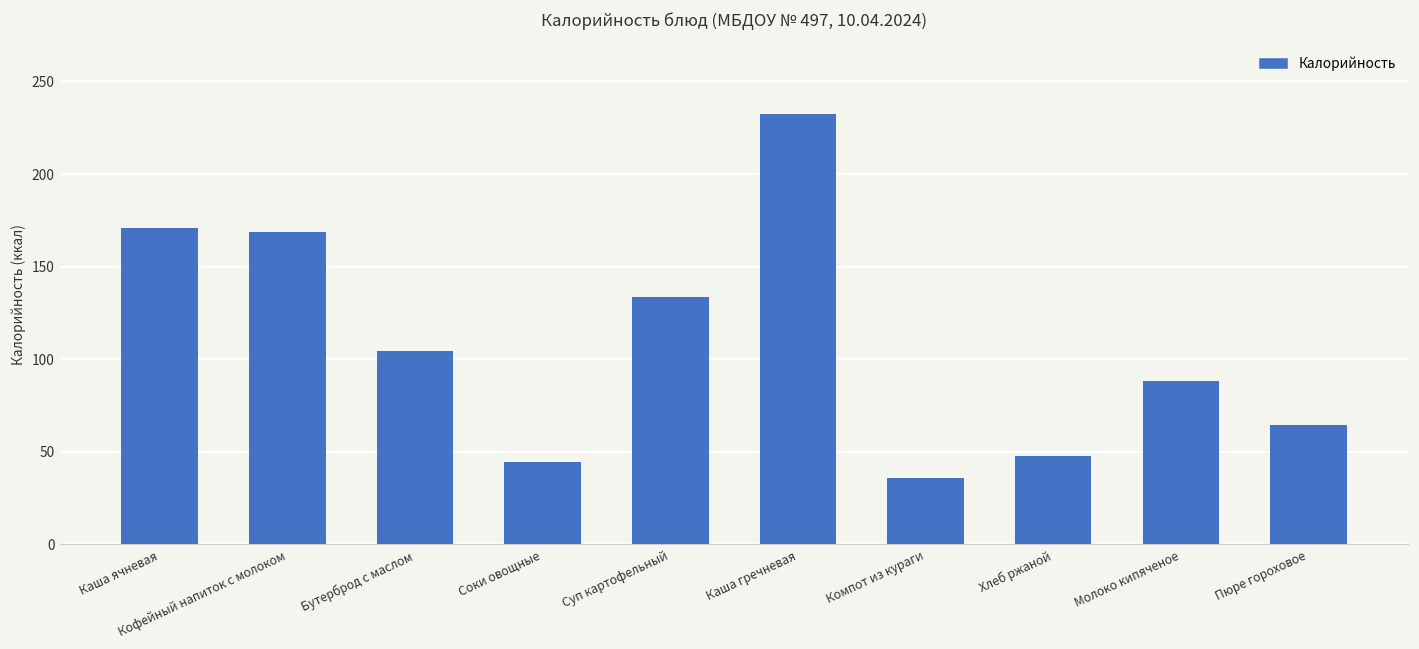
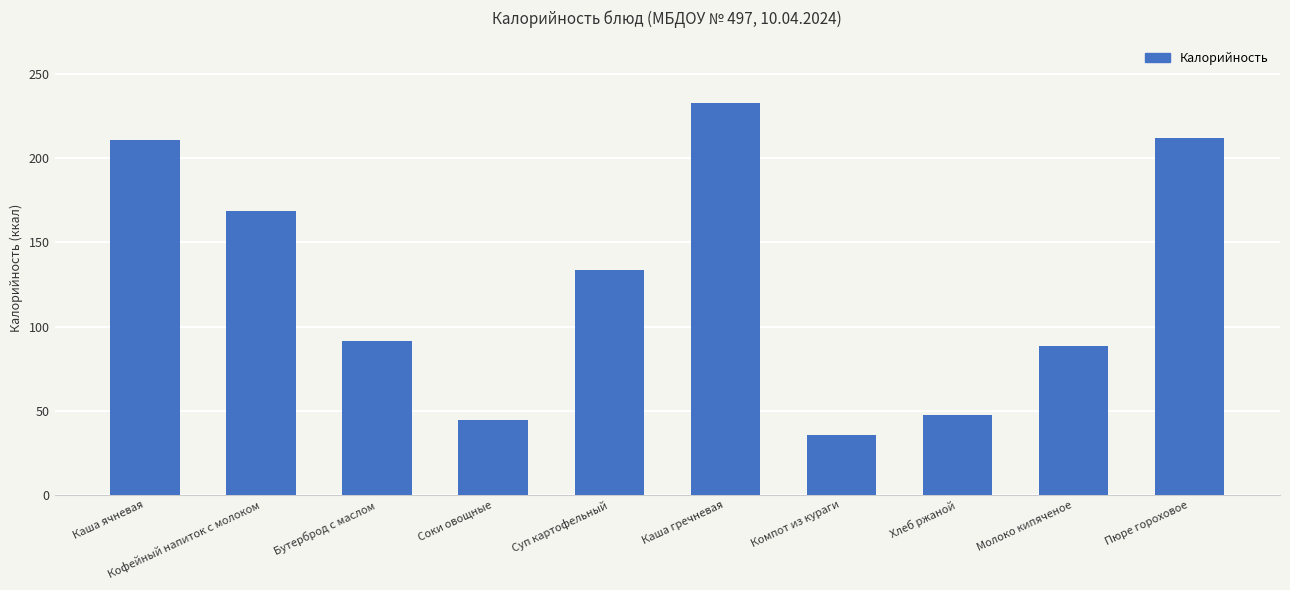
Каша ячневая: 171 -> 211
Бутерброд с маслом: 104 -> 91
Пюре гороховое: 65 -> 212
